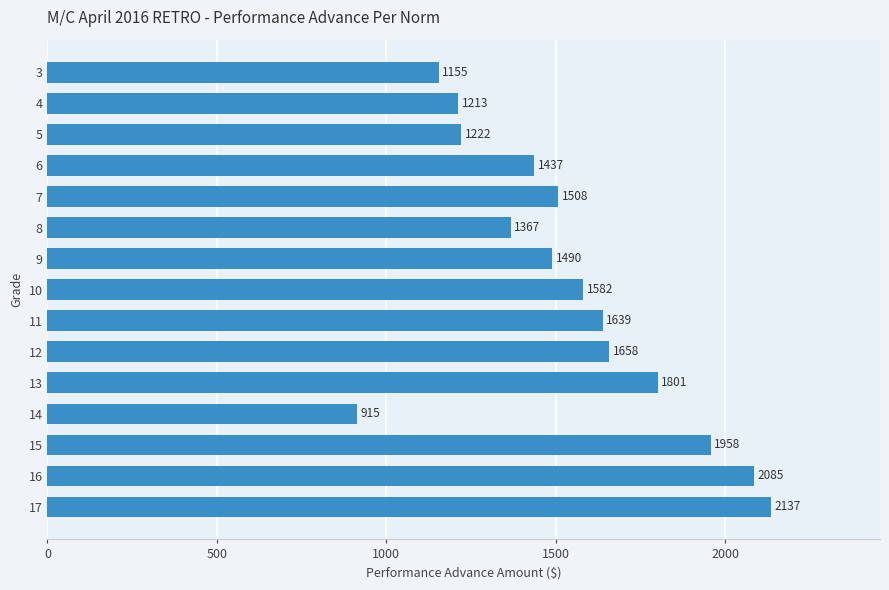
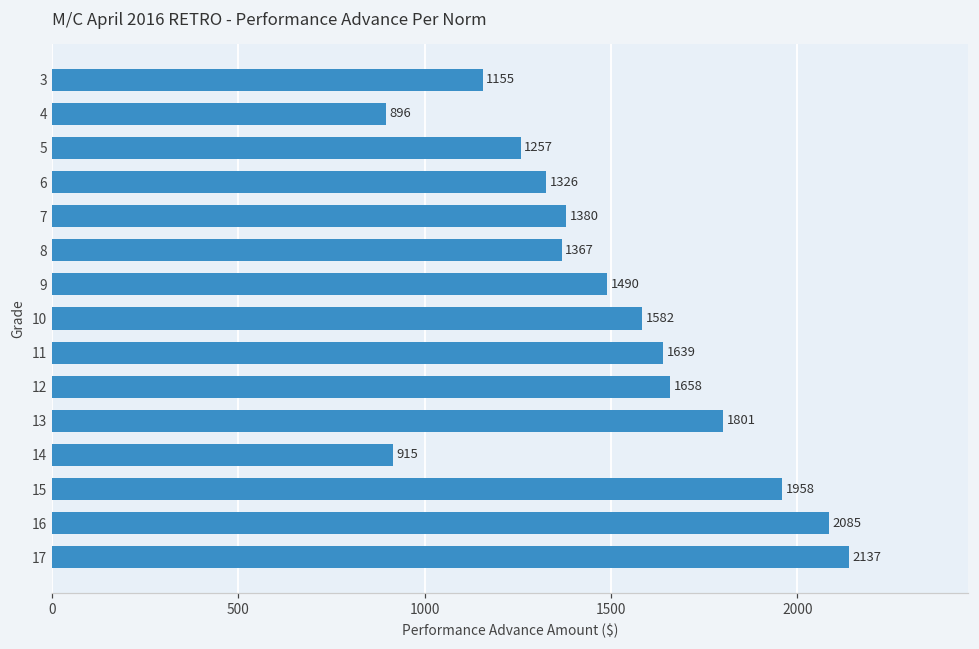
4: 1213 -> 896
5: 1222 -> 1257
6: 1437 -> 1326
7: 1508 -> 1380
